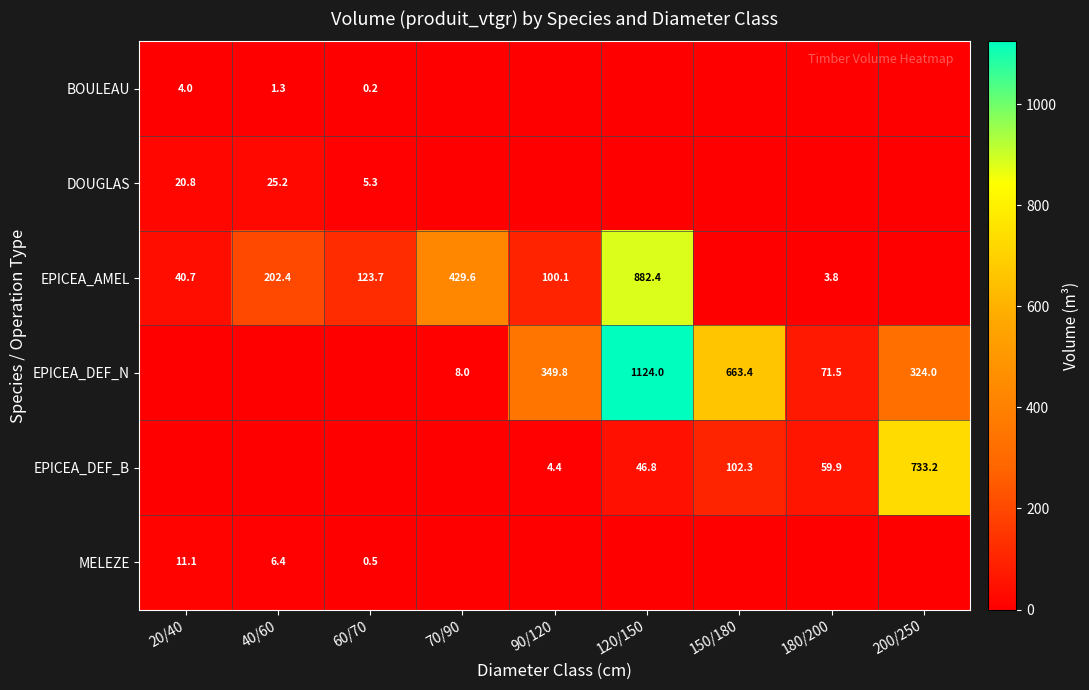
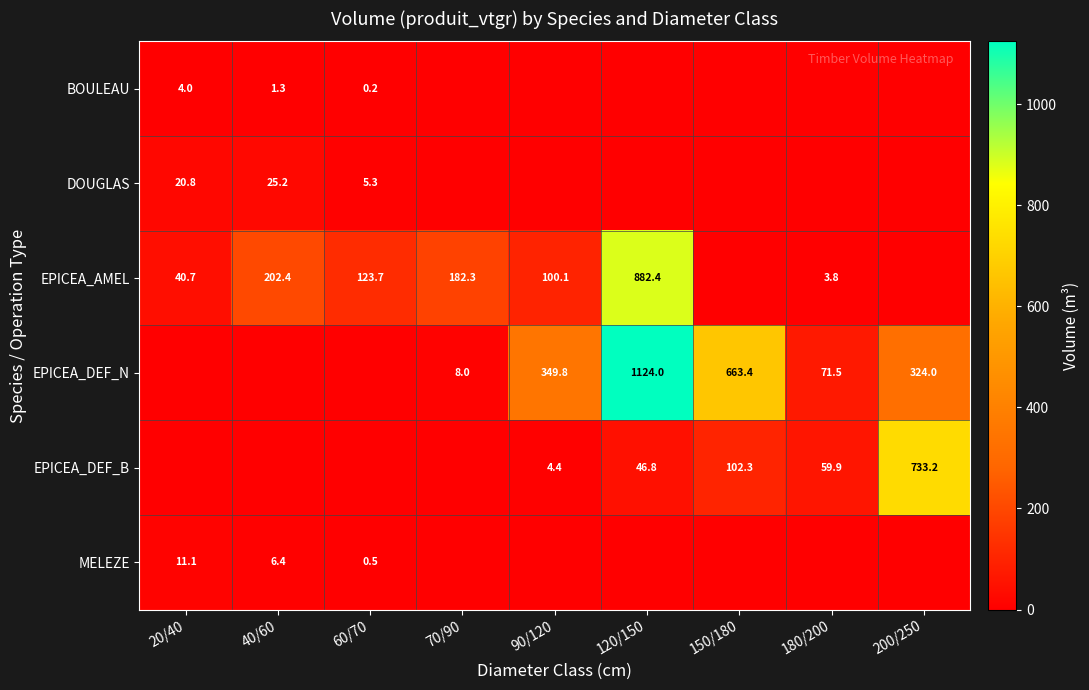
EPICEA_AMEL, 70/90: 429.6 -> 182.3
